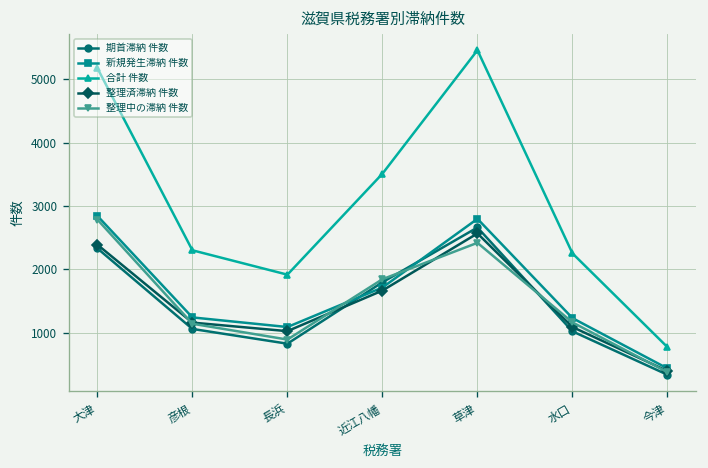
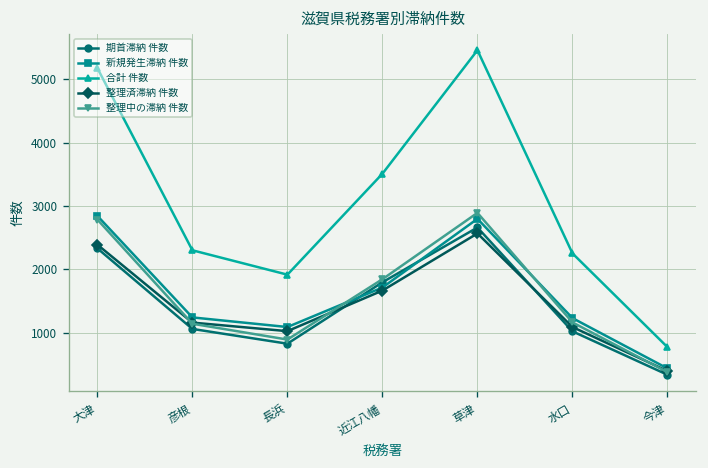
整理中の滞納 件数, 草津: 2400 -> 2900
